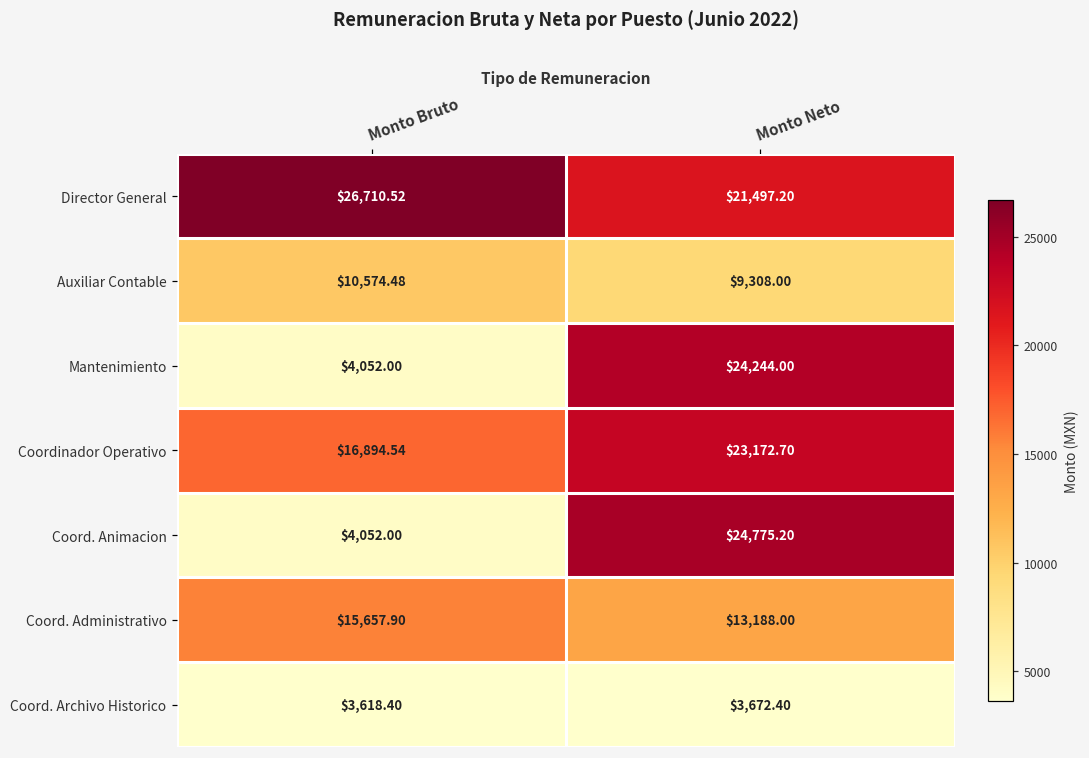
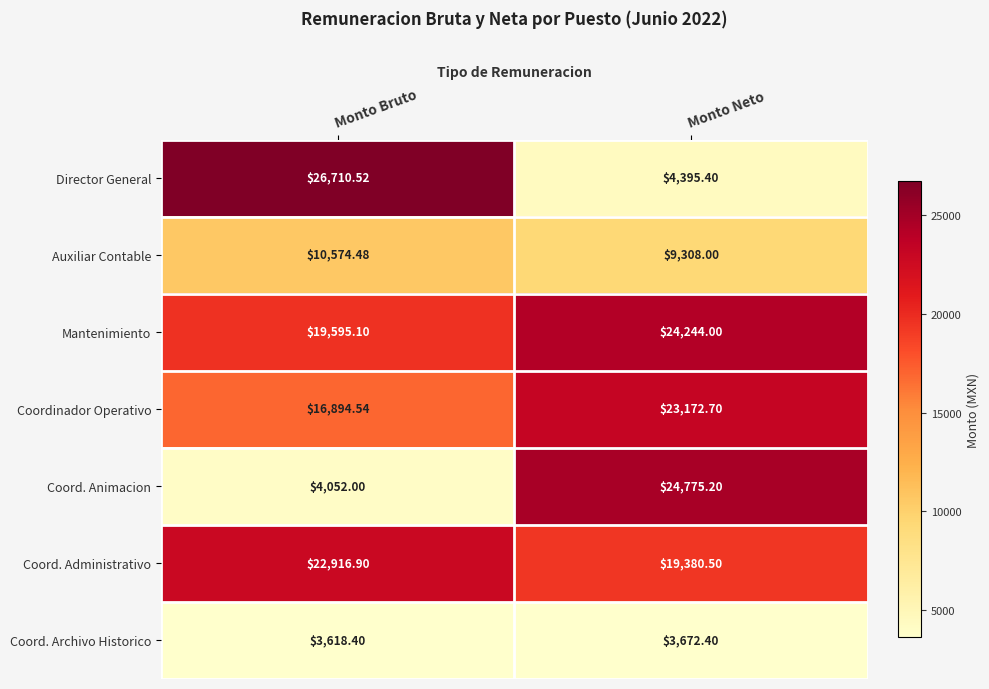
Director General, Monto Neto: $21,497.20 -> $4,395.40
Mantenimiento, Monto Bruto: $4,052.00 -> $19,595.10
Coord. Administrativo, Monto Bruto: $15,657.90 -> $22,916.90
Coord. Administrativo, Monto Neto: $13,188.00 -> $19,380.50
